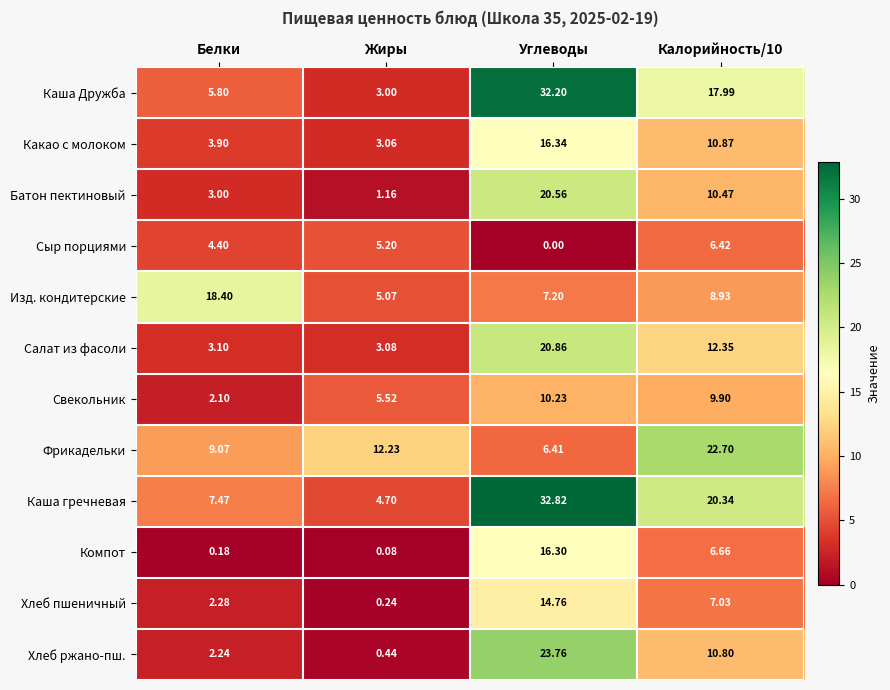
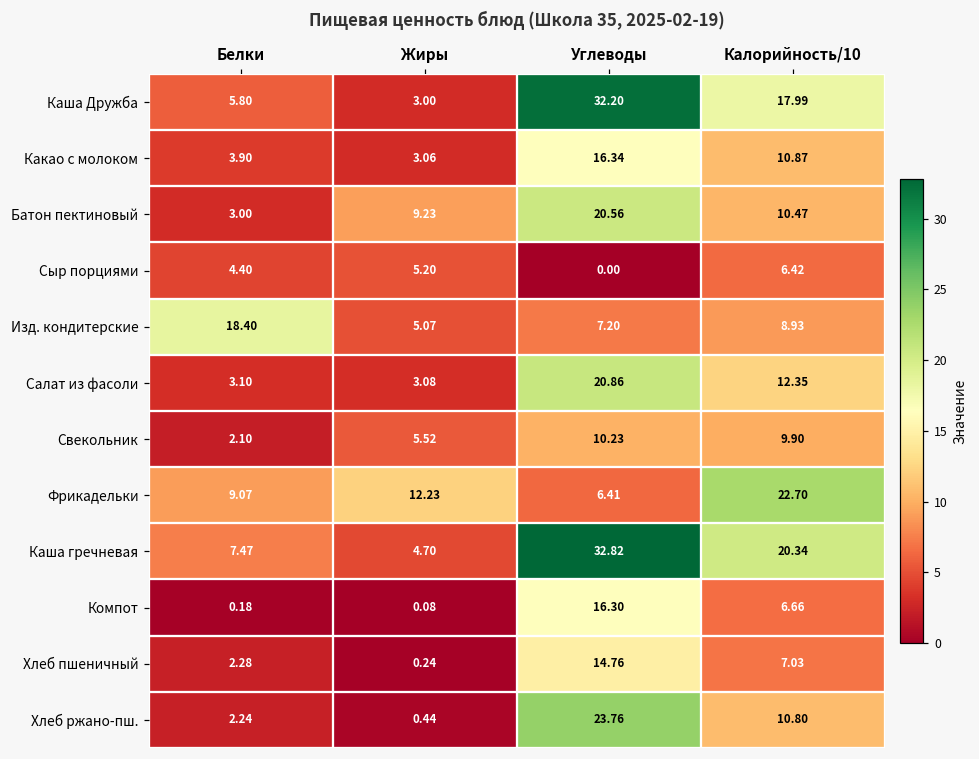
Батон пектиновый, Жиры: 1.16 -> 9.23
